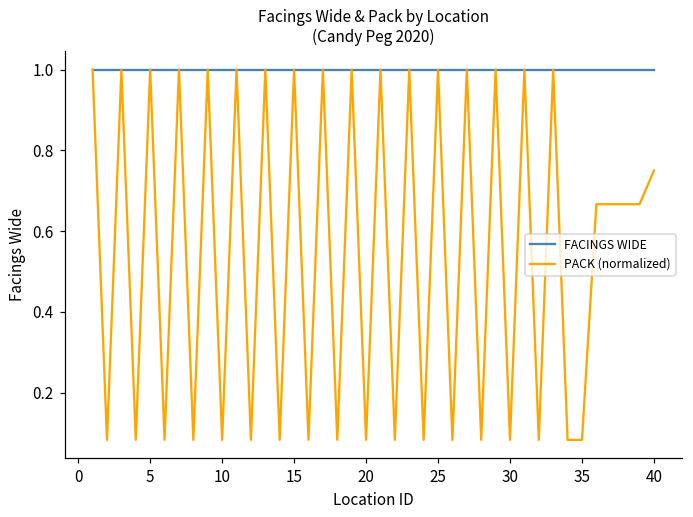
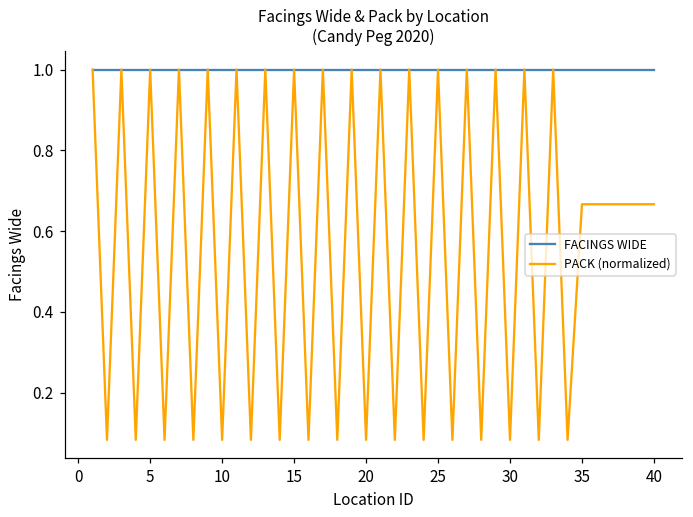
PACK (normalized), 35: 0.08 -> 0.67
PACK (normalized), 40: 0.75 -> 0.67
